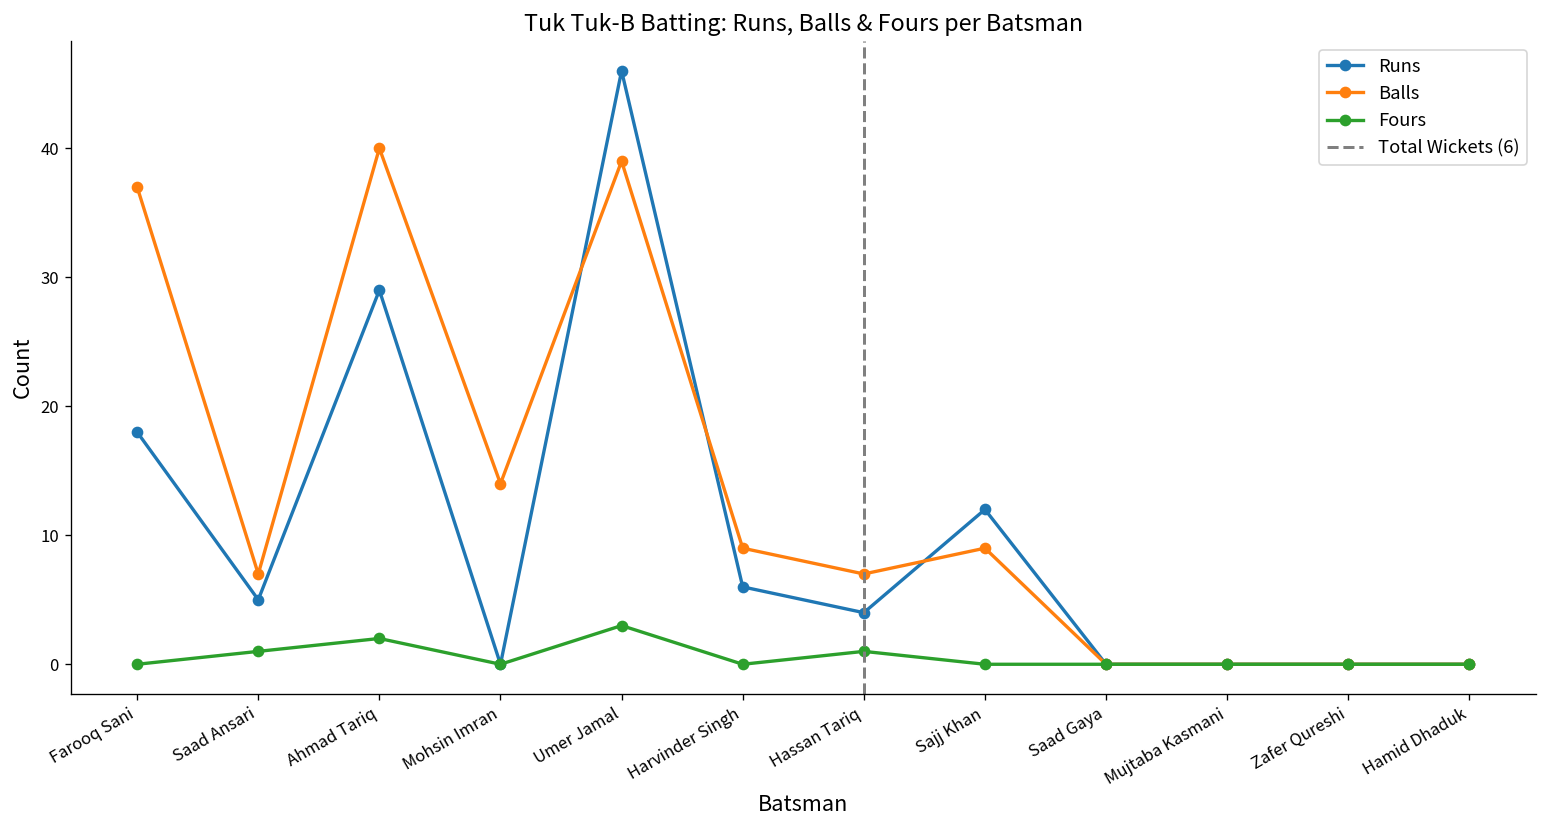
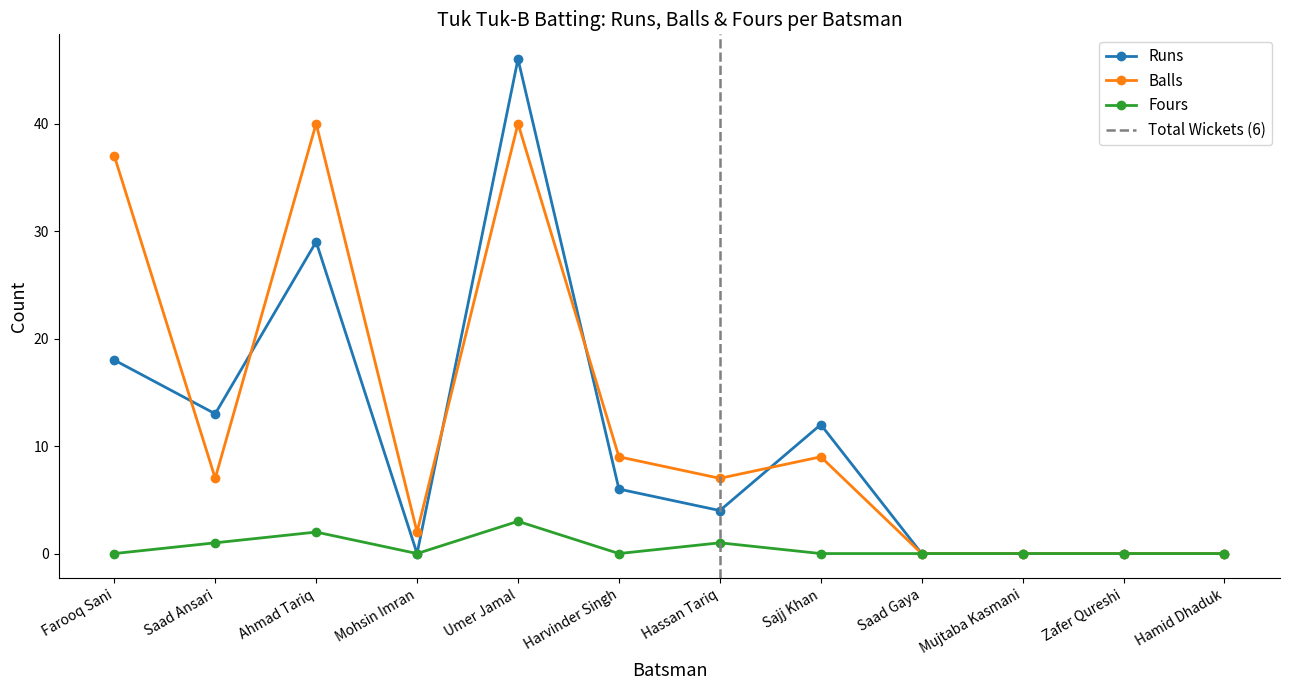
Runs, Saad Ansari: 5 -> 13
Balls, Mohsin Imran: 14 -> 2
Balls, Umer Jamal: 39 -> 40
